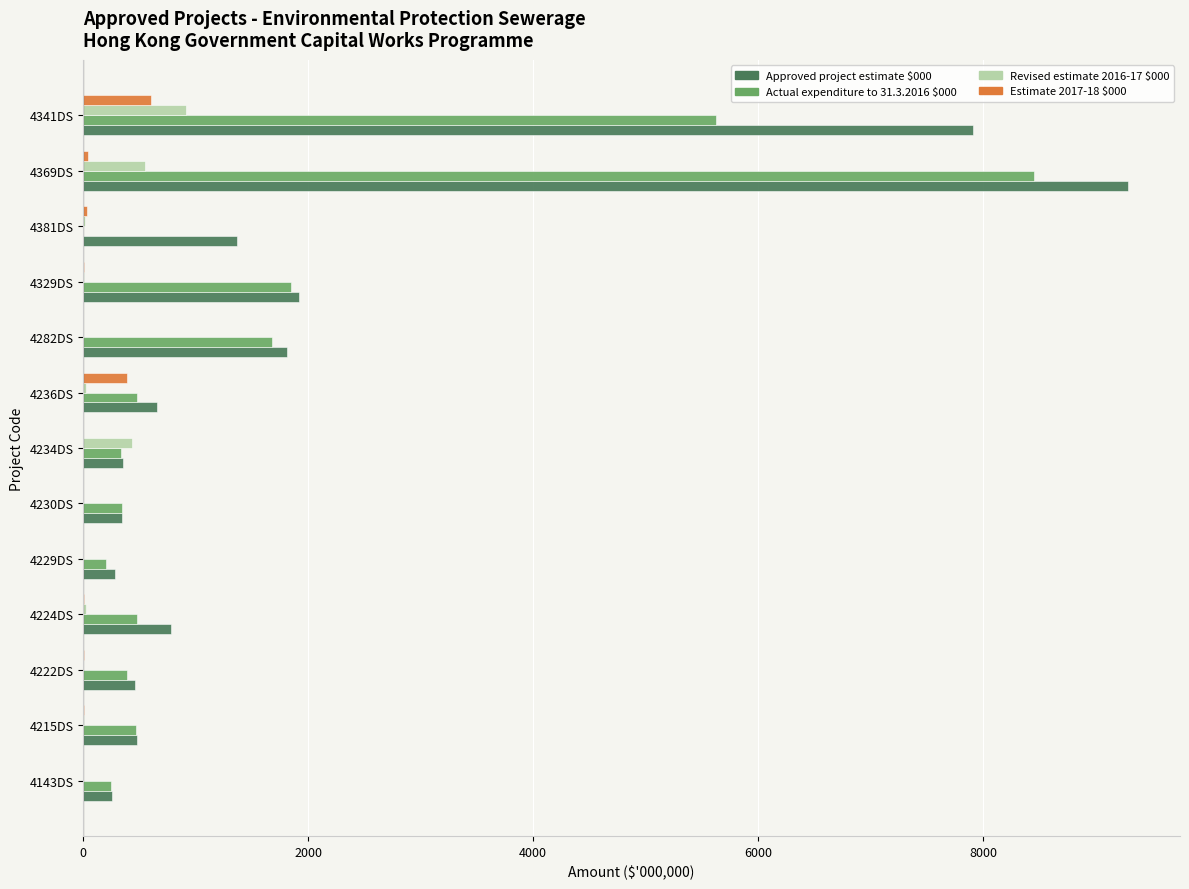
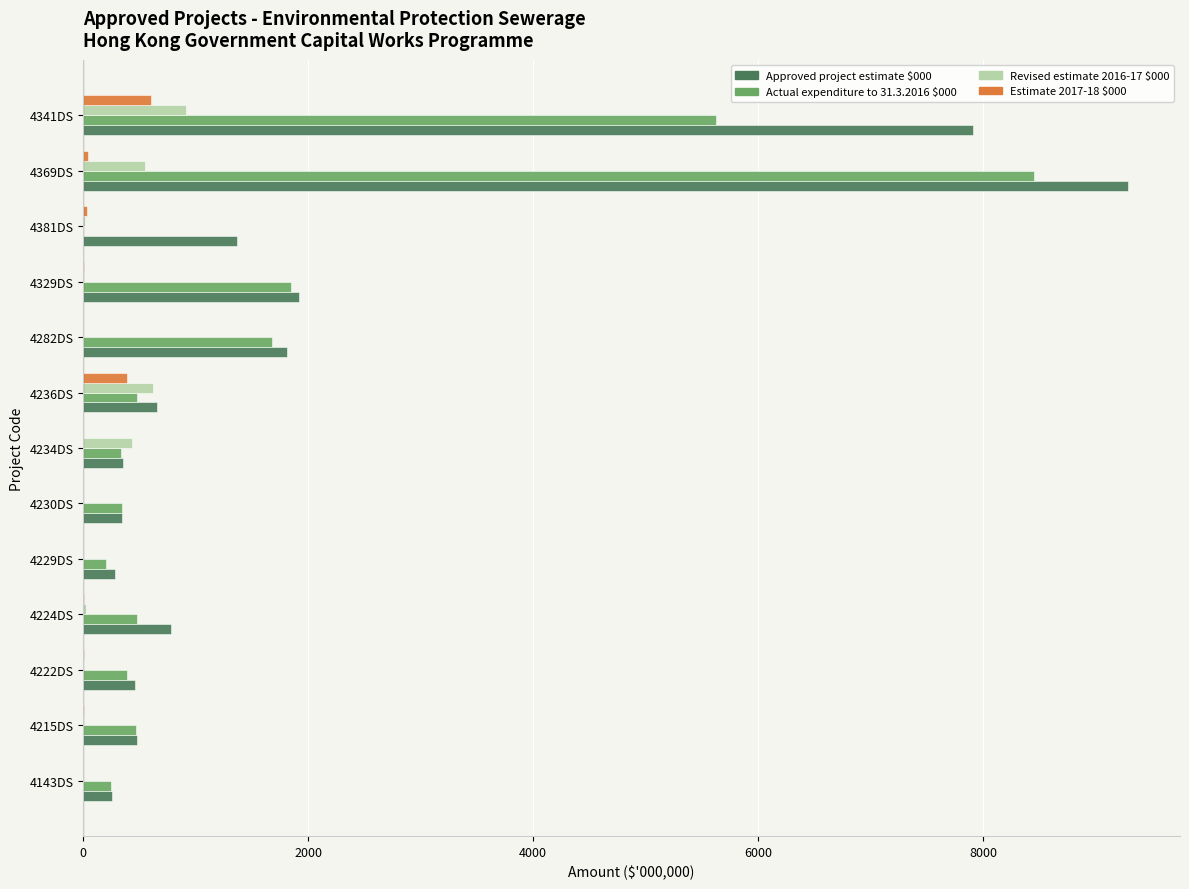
Revised estimate 2016-17 $000, 4236DS: 30 -> 620
